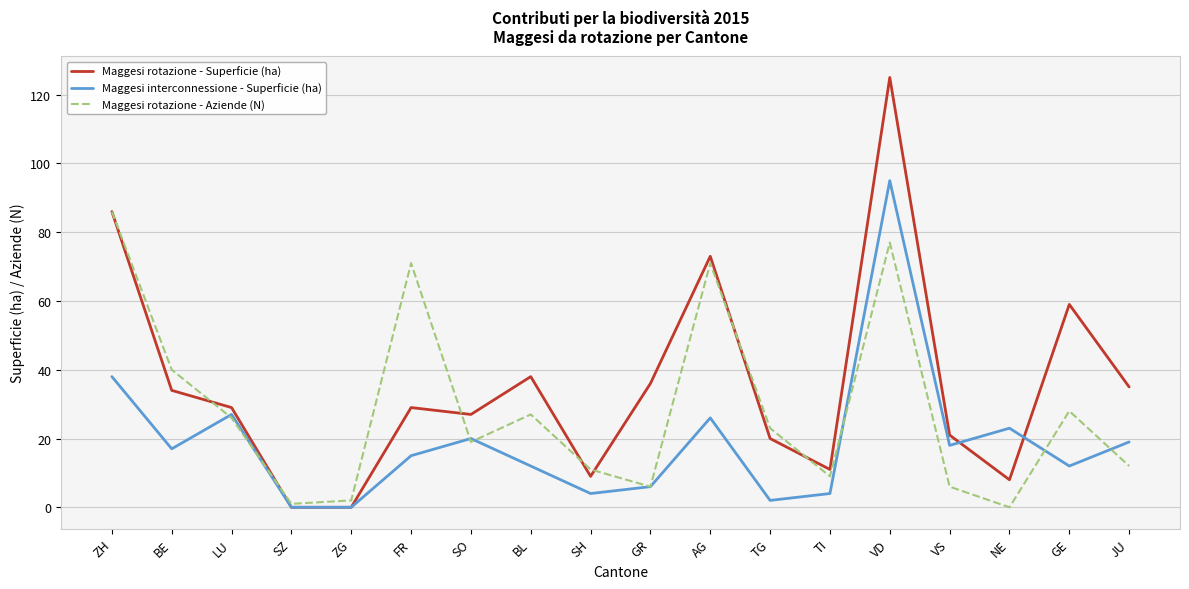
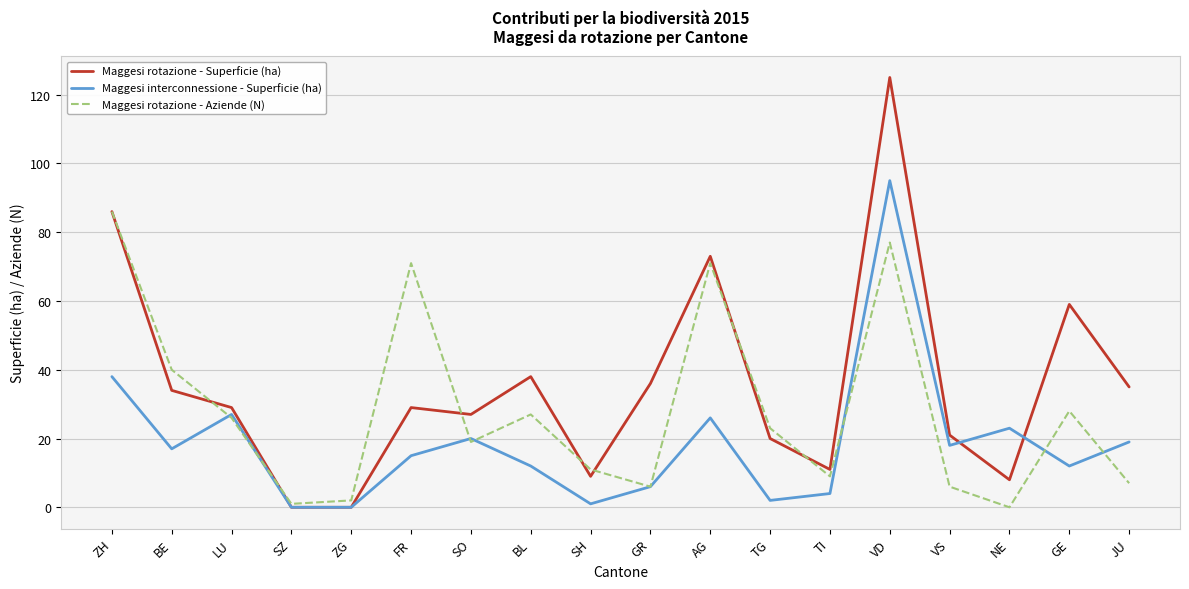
Maggesi interconnessione - Superficie (ha), SH: 4 -> 1
Maggesi rotazione - Aziende (N), JU: 12 -> 7
